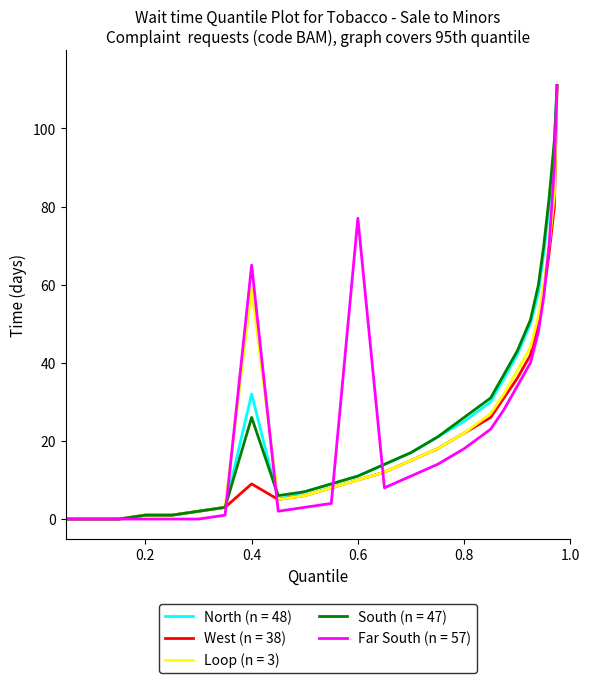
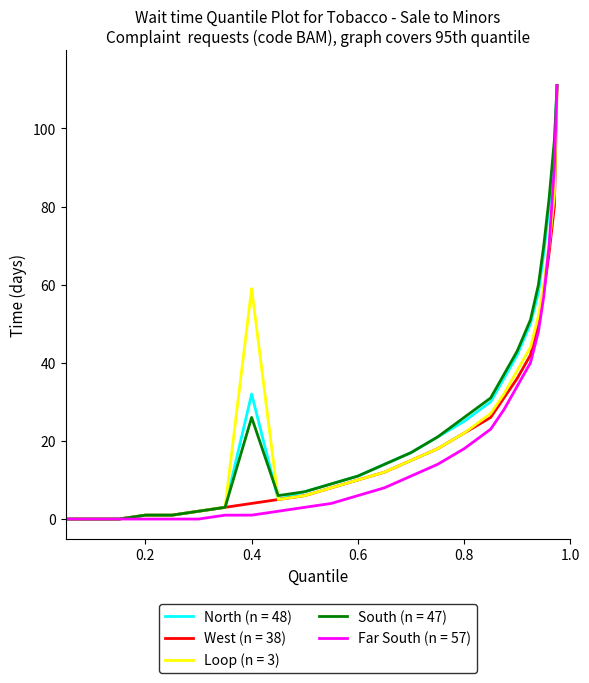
West (n = 38), 0.4: 9 -> 4
Far South (n = 57), 0.4: 65 -> 1
Far South (n = 57), 0.6: 77 -> 6
